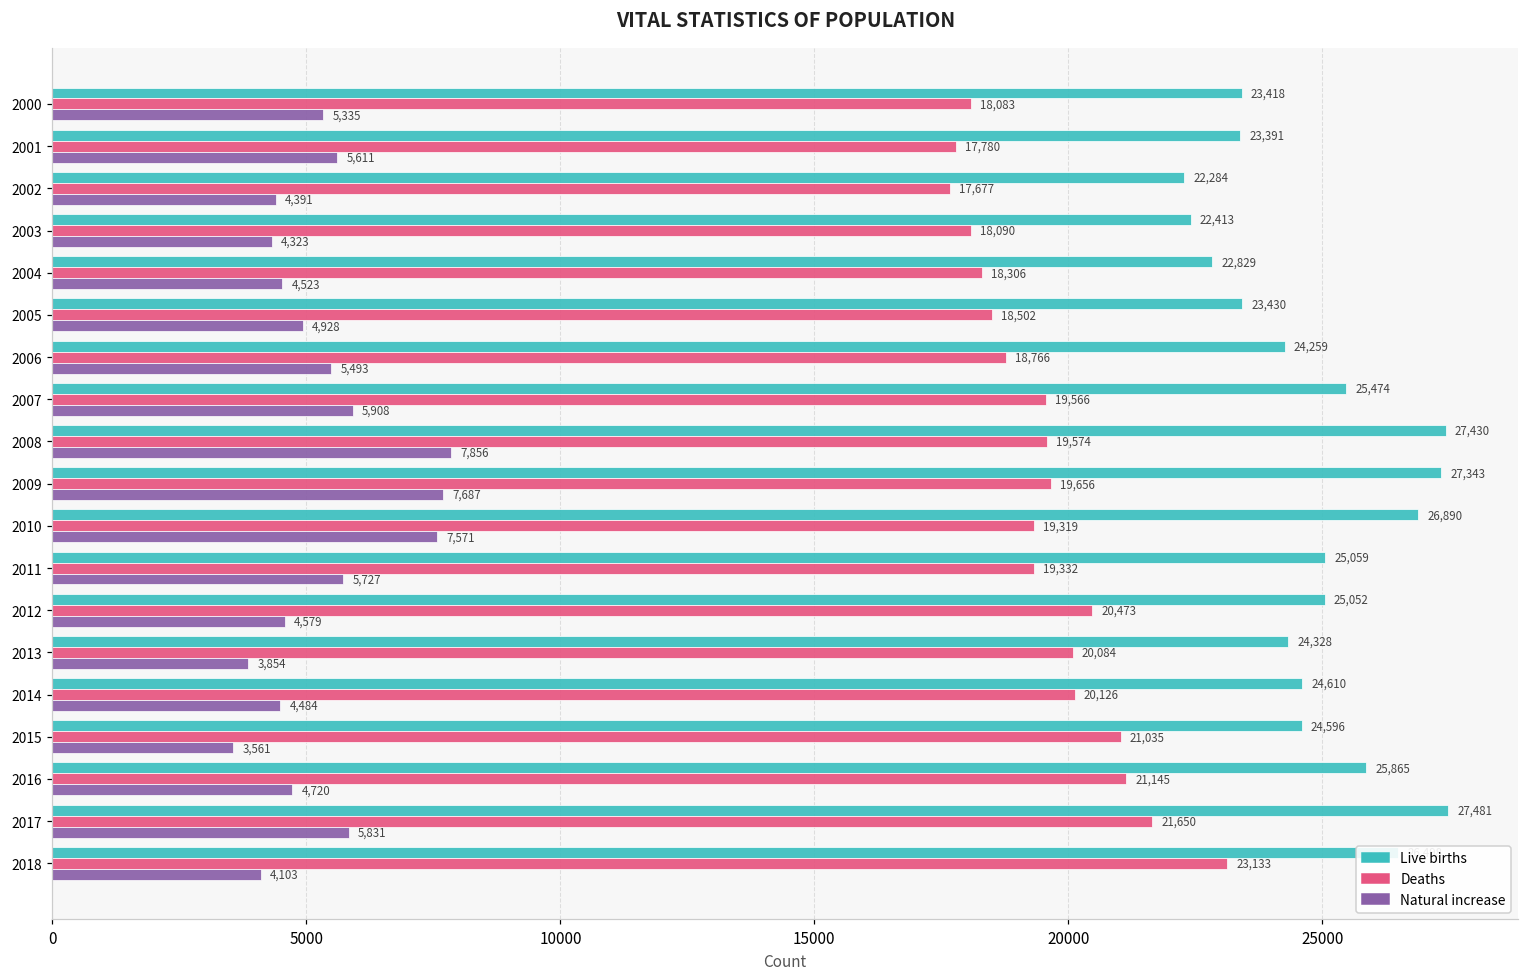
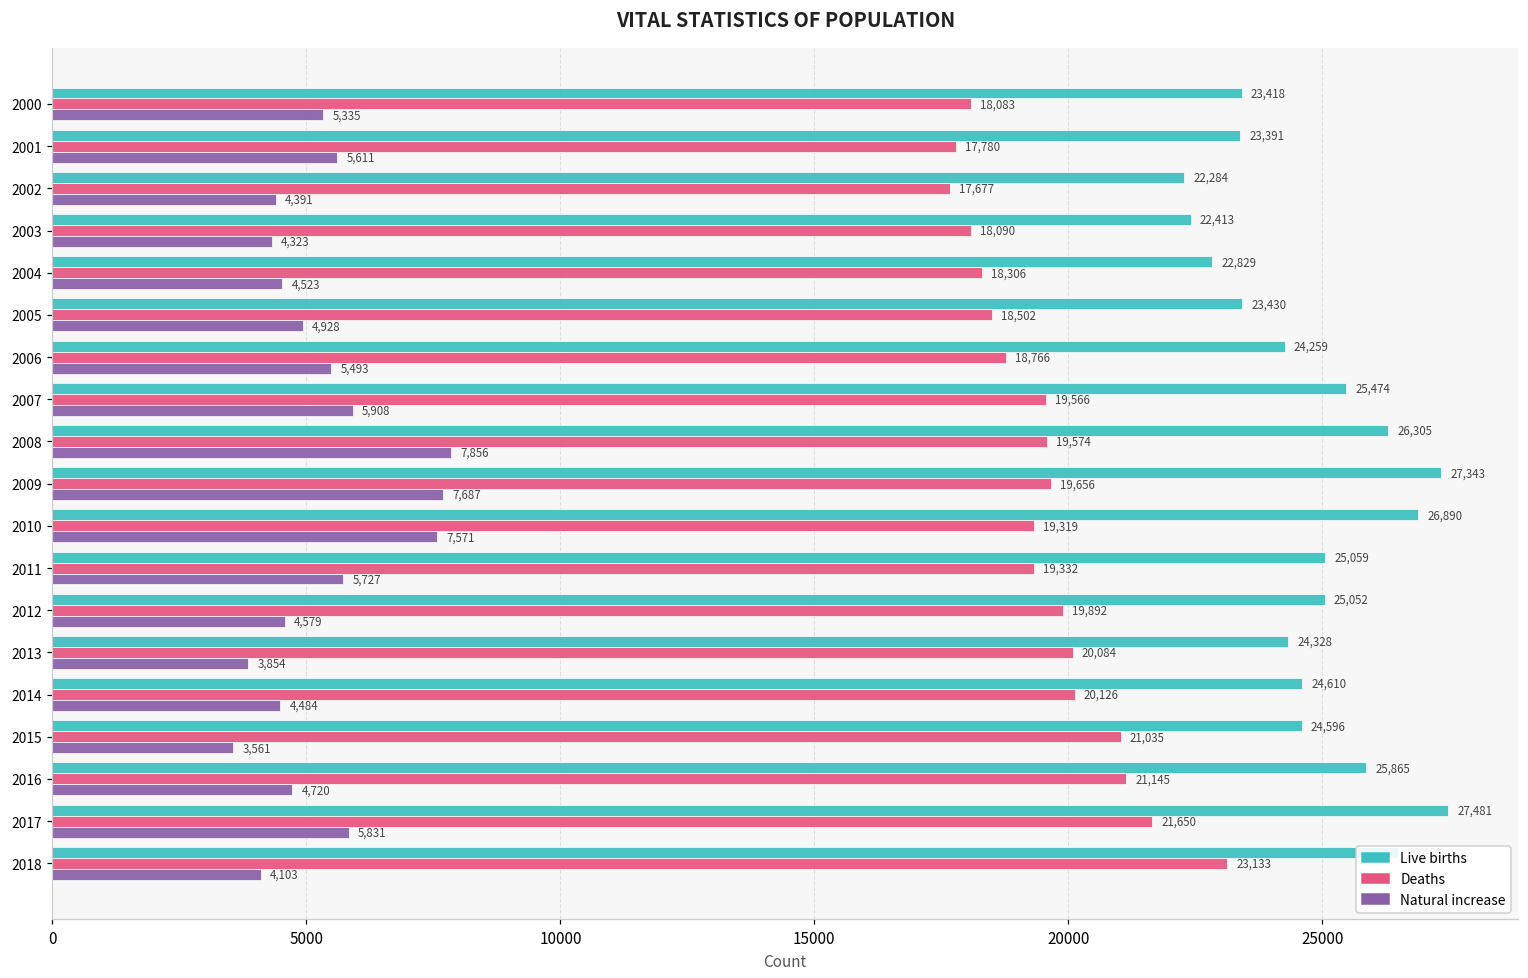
Live births, 2008: 27,430 -> 26,305
Deaths, 2012: 20,473 -> 19,892
